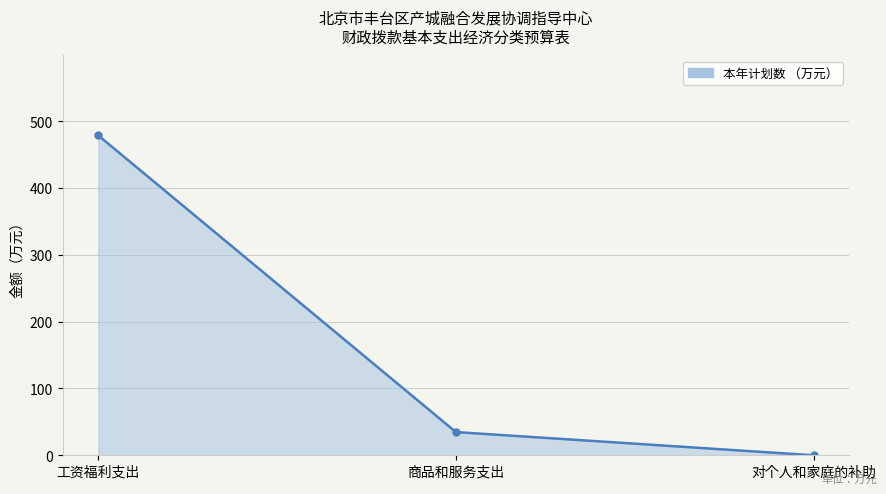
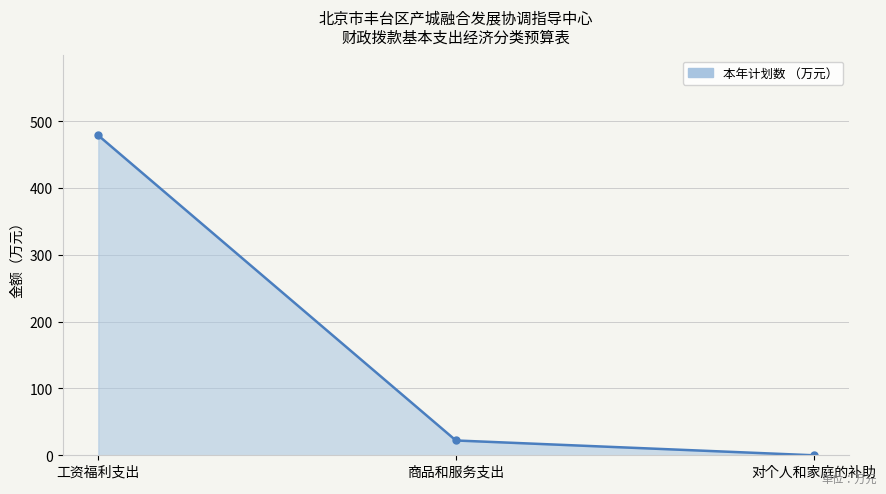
商品和服务支出: 30 -> 20
